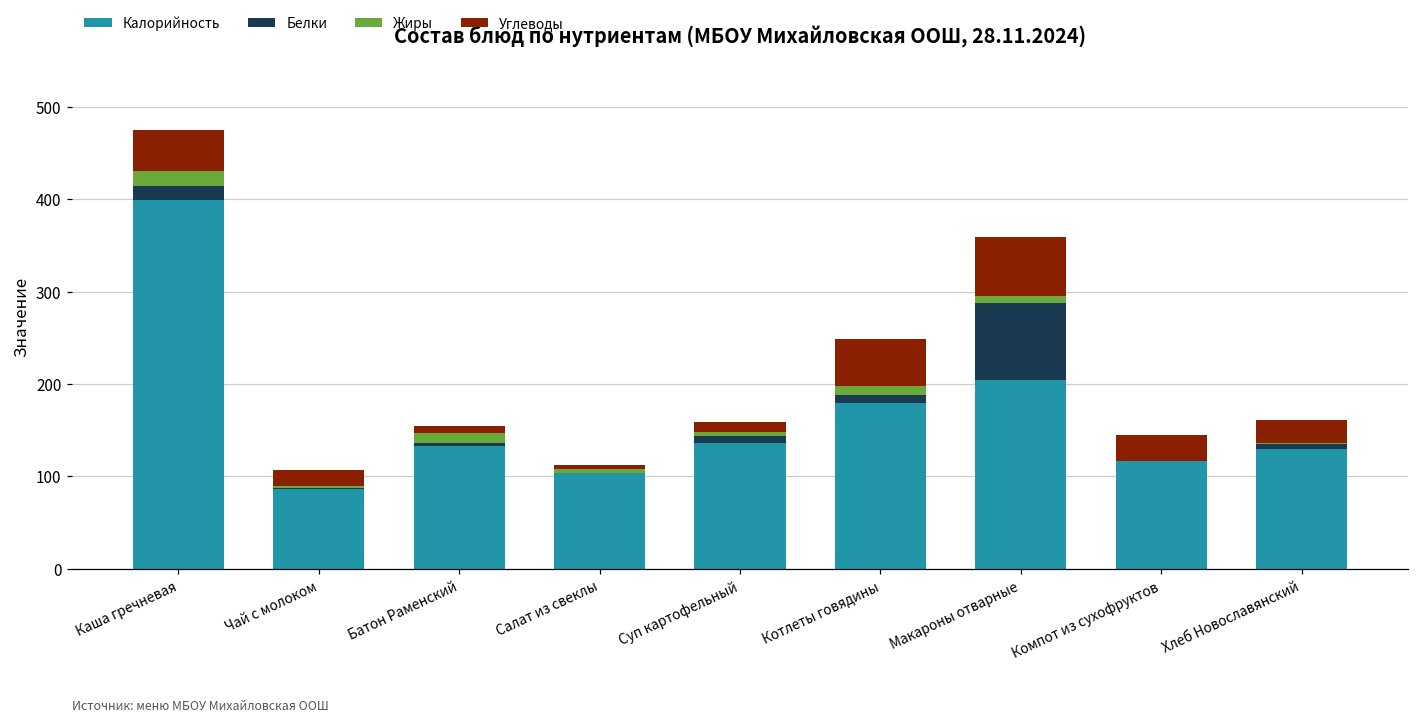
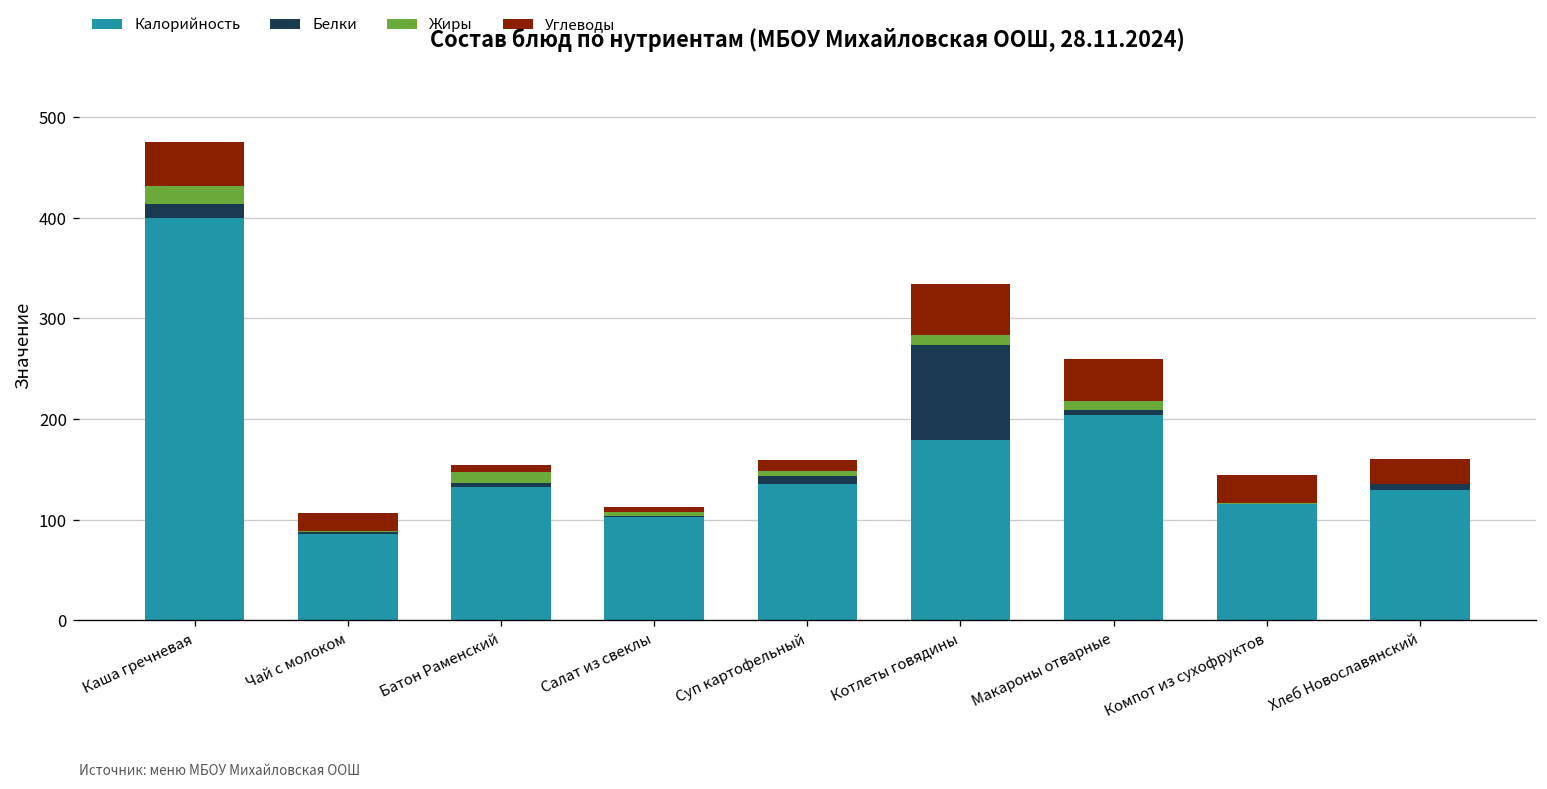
Белки, Котлеты говядины: 10 -> 90
Белки, Макароны отварные: 80 -> 10
Углеводы, Макароны отварные: 60 -> 40
